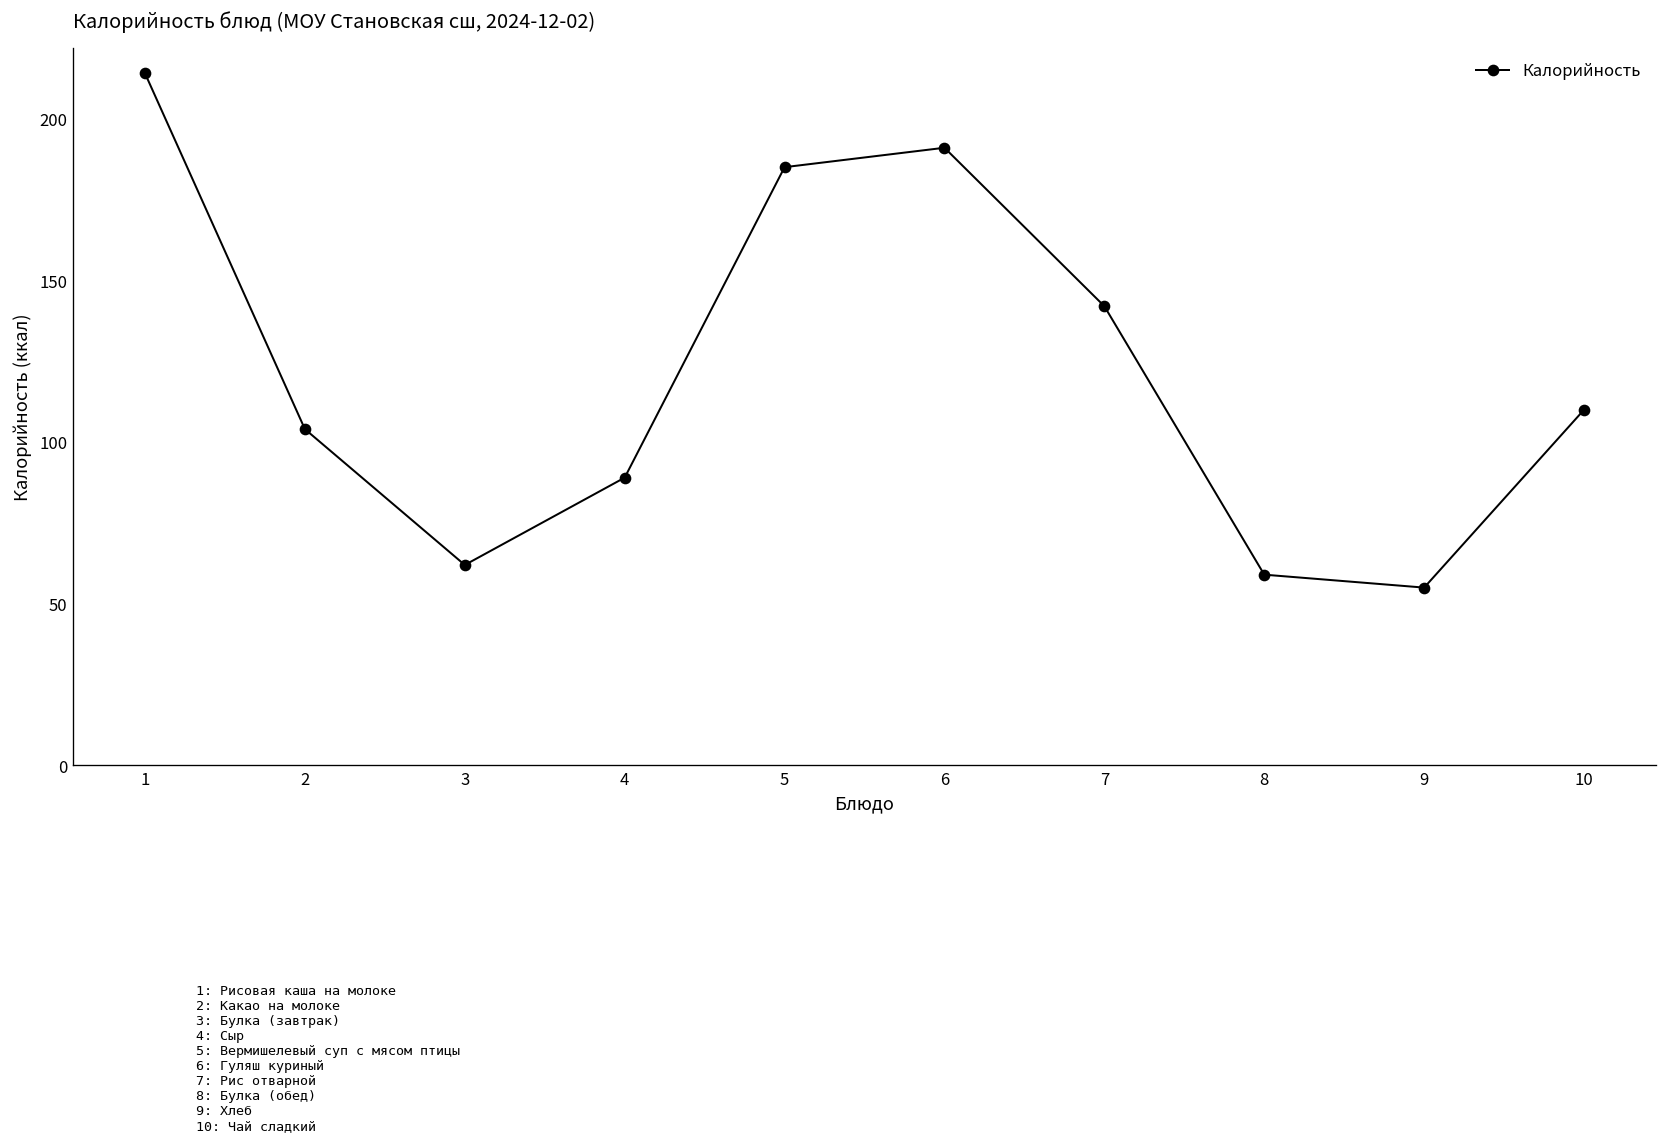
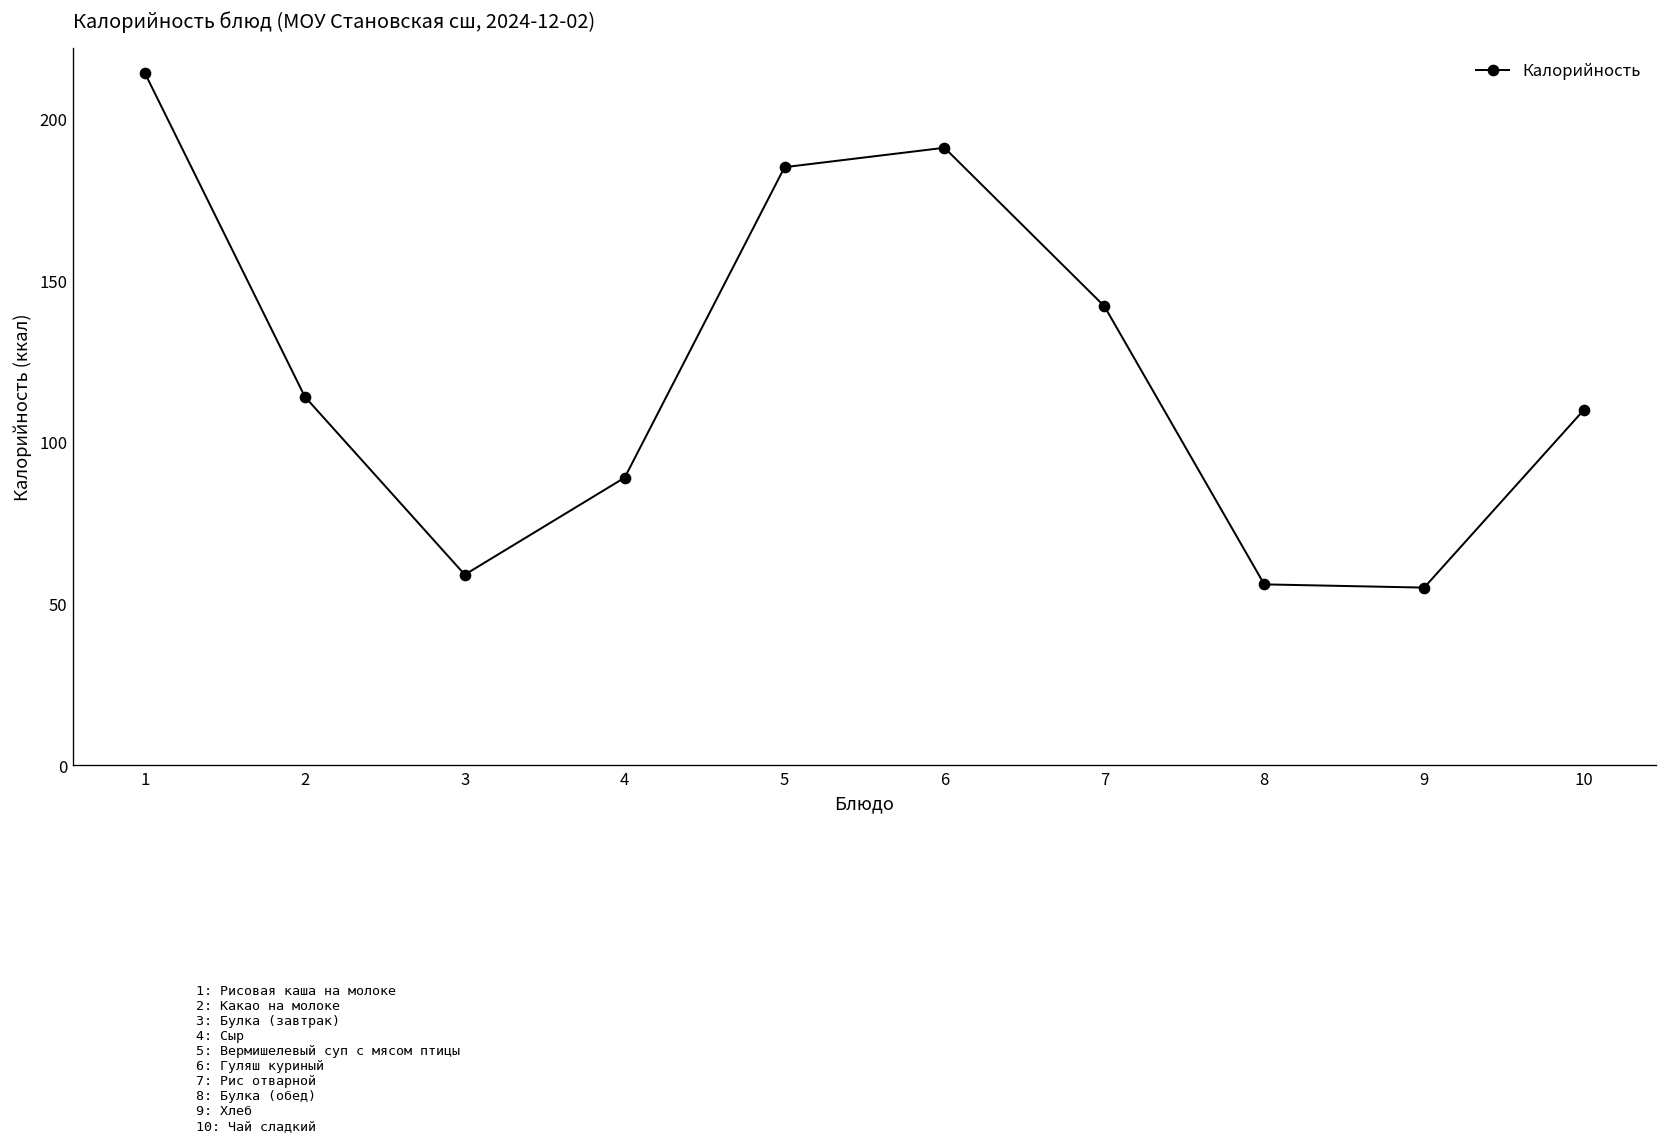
2: 104 -> 114
3: 62 -> 59
8: 59 -> 56
